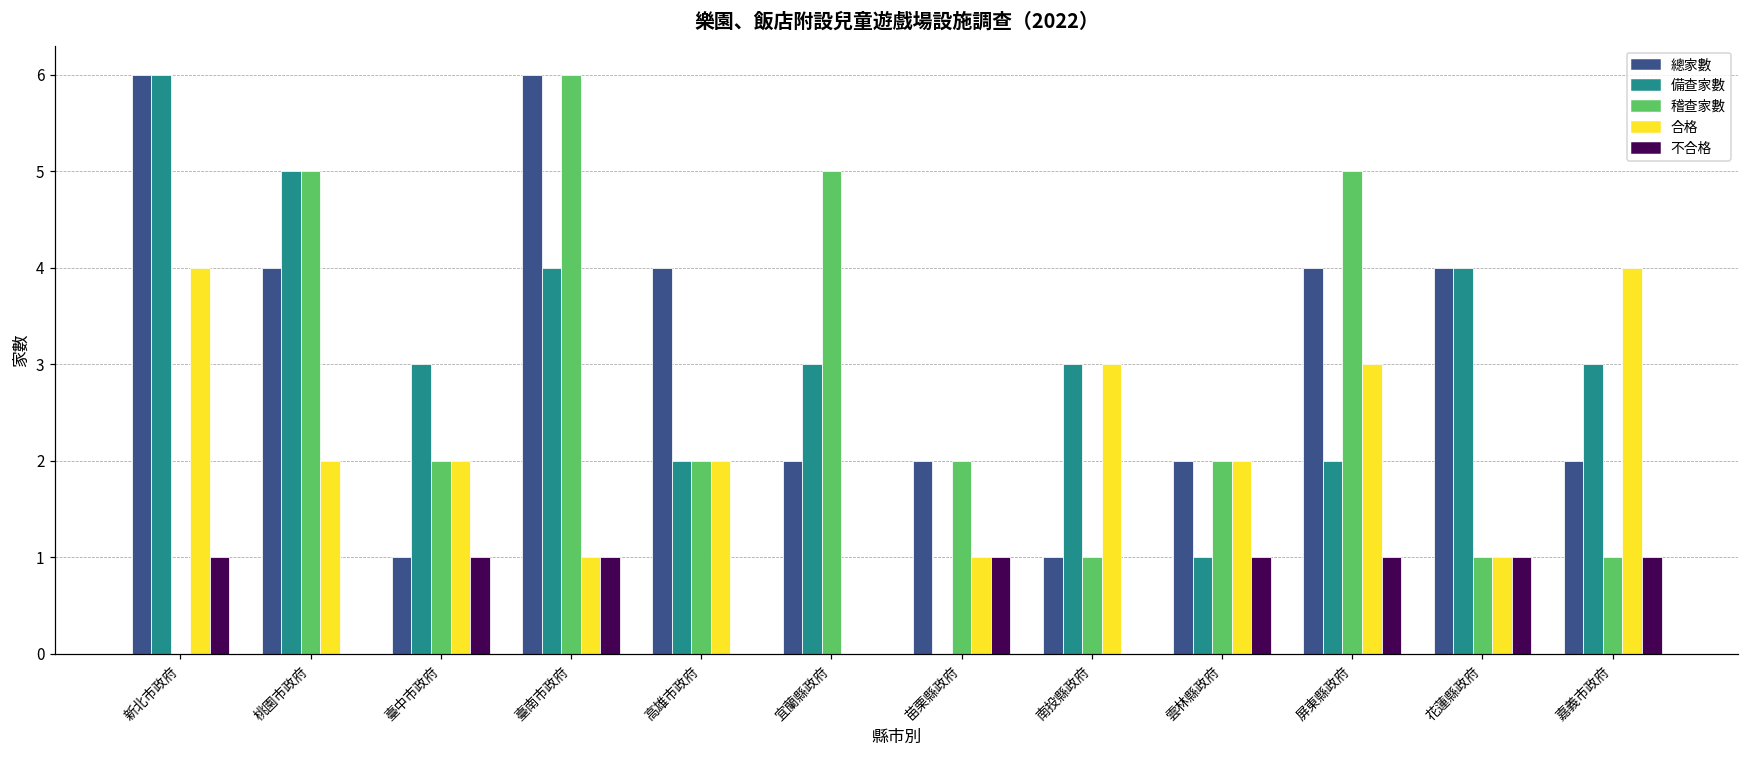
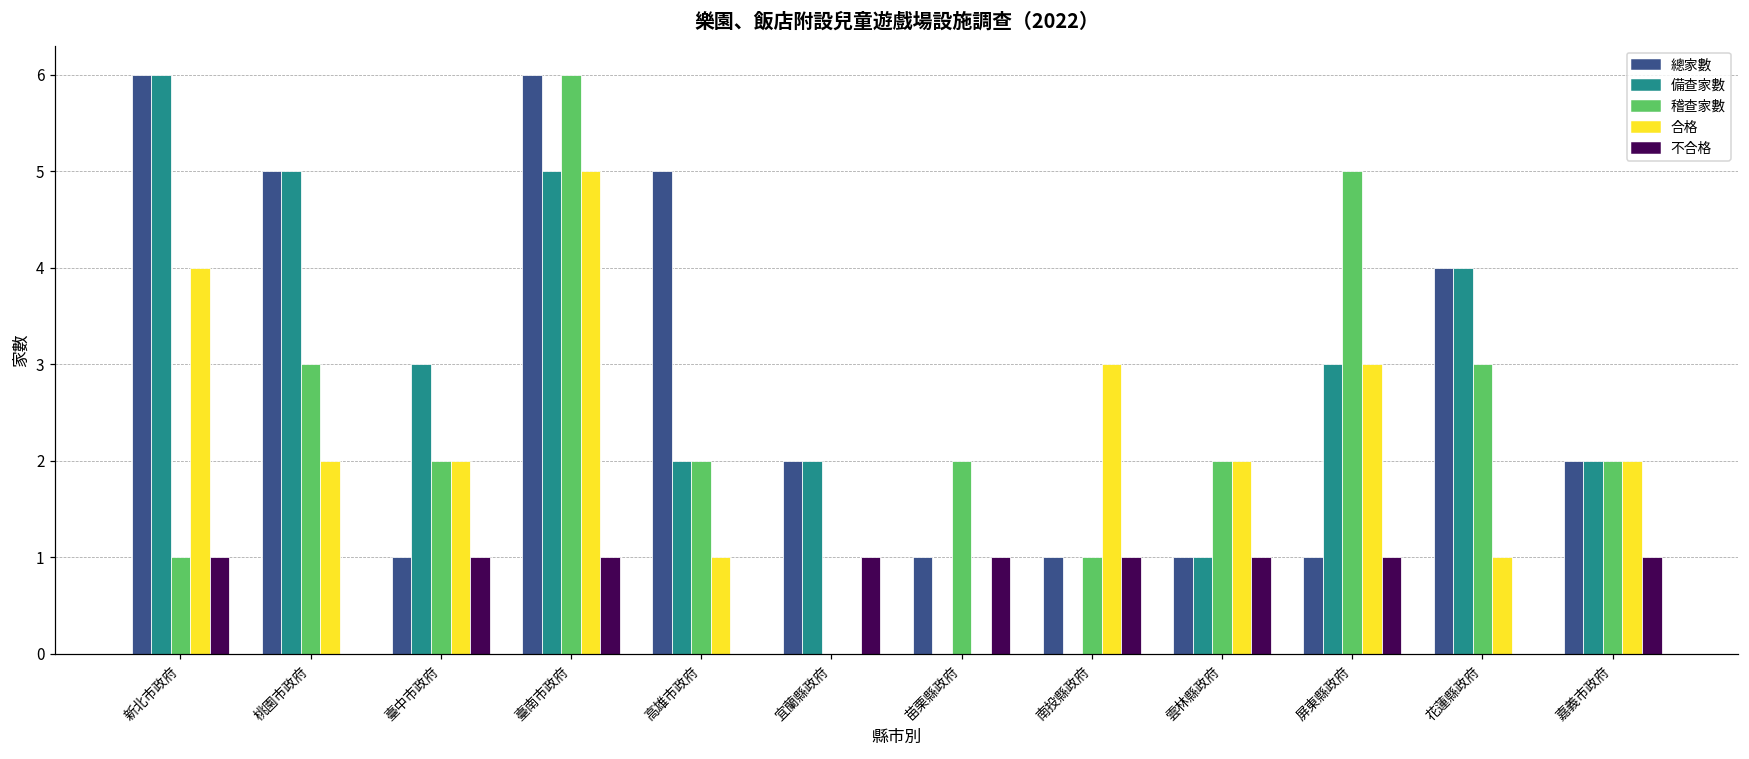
稽查家數, 新北市政府: 0 -> 1
總家數, 桃園市政府: 4 -> 5
稽查家數, 桃園市政府: 5 -> 3
備查家數, 臺南市政府: 4 -> 5
合格, 臺南市政府: 1 -> 5
總家數, 高雄市政府: 4 -> 5
合格, 高雄市政府: 2 -> 1
備查家數, 宜蘭縣政府: 3 -> 2
稽查家數, 宜蘭縣政府: 5 -> 0
不合格, 宜蘭縣政府: 0 -> 1
總家數, 苗栗縣政府: 2 -> 1
合格, 苗栗縣政府: 1 -> 0
備查家數, 南投縣政府: 3 -> 0
不合格, 南投縣政府: 0 -> 1
總家數, 雲林縣政府: 2 -> 1
總家數, 屏東縣政府: 4 -> 1
備查家數, 屏東縣政府: 2 -> 3
稽查家數, 花蓮縣政府: 1 -> 3
不合格, 花蓮縣政府: 1 -> 0
備查家數, 嘉義市政府: 3 -> 2
稽查家數, 嘉義市政府: 1 -> 2
合格, 嘉義市政府: 4 -> 2
